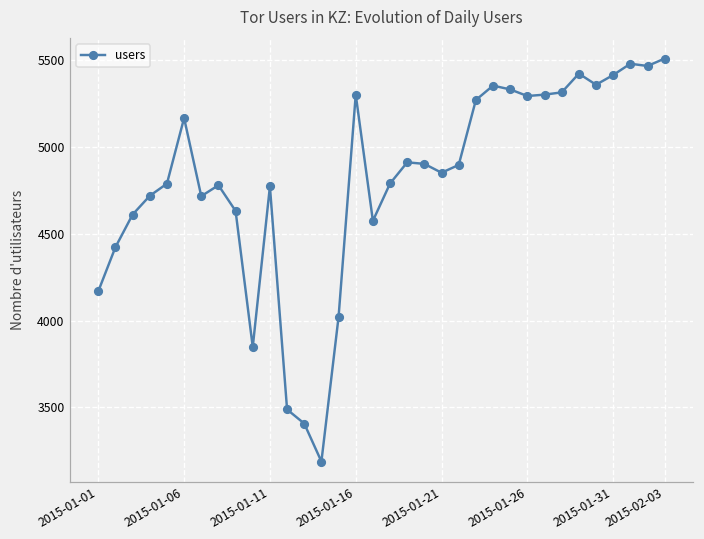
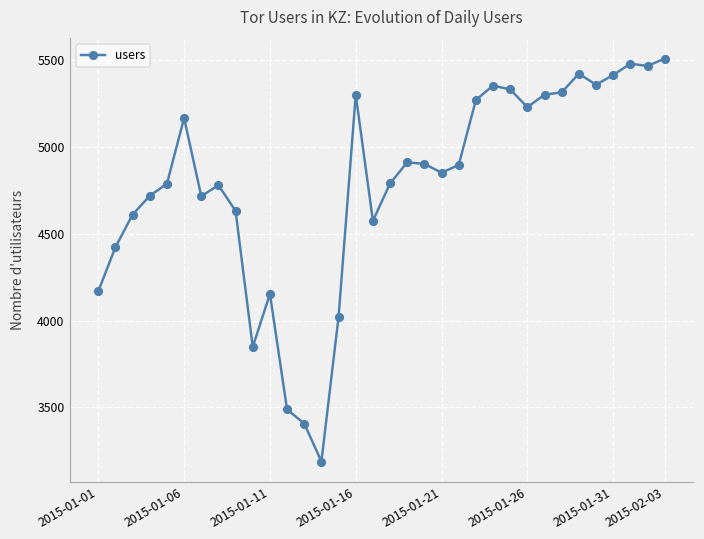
2015-01-11: 4770 -> 4150
2015-01-26: 5290 -> 5230
